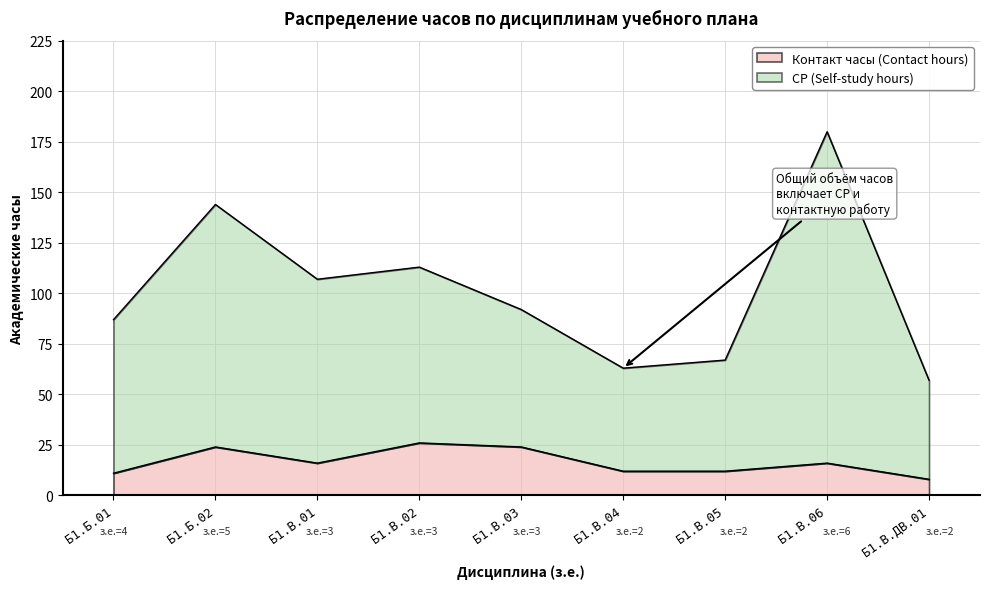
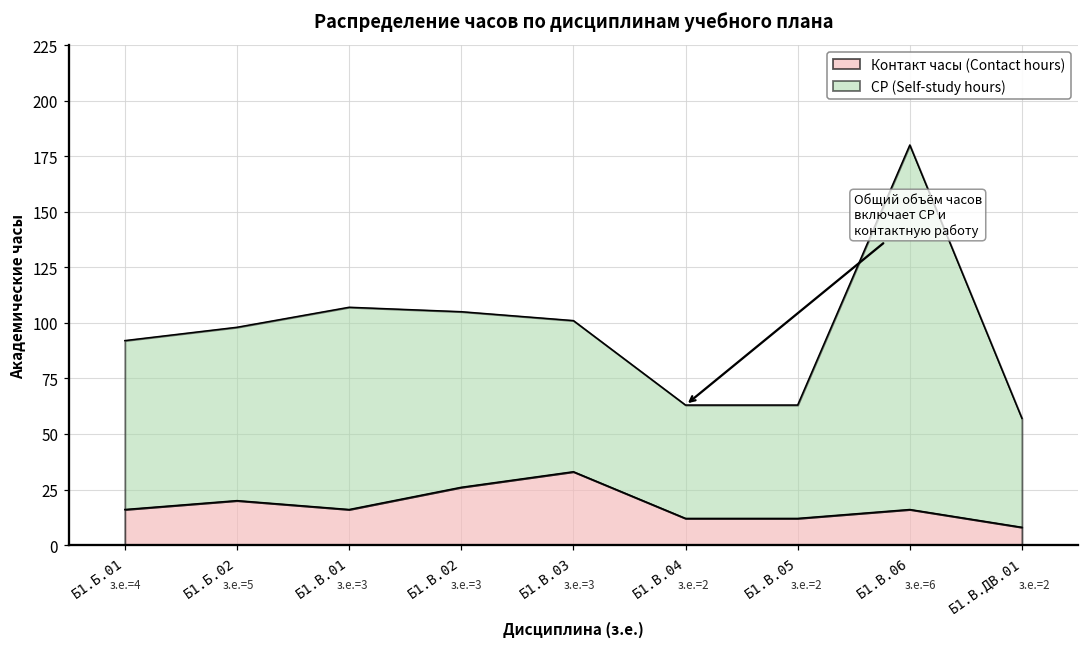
Контакт часы (Contact hours), Б1.Б.01: 11 -> 16
Контакт часы (Contact hours), Б1.Б.02: 24 -> 20
СР (Self-study hours), Б1.Б.02: 120 -> 78
СР (Self-study hours), Б1.В.02: 87 -> 79
Контакт часы (Contact hours), Б1.В.03: 24 -> 33
СР (Self-study hours), Б1.В.05: 55 -> 51
